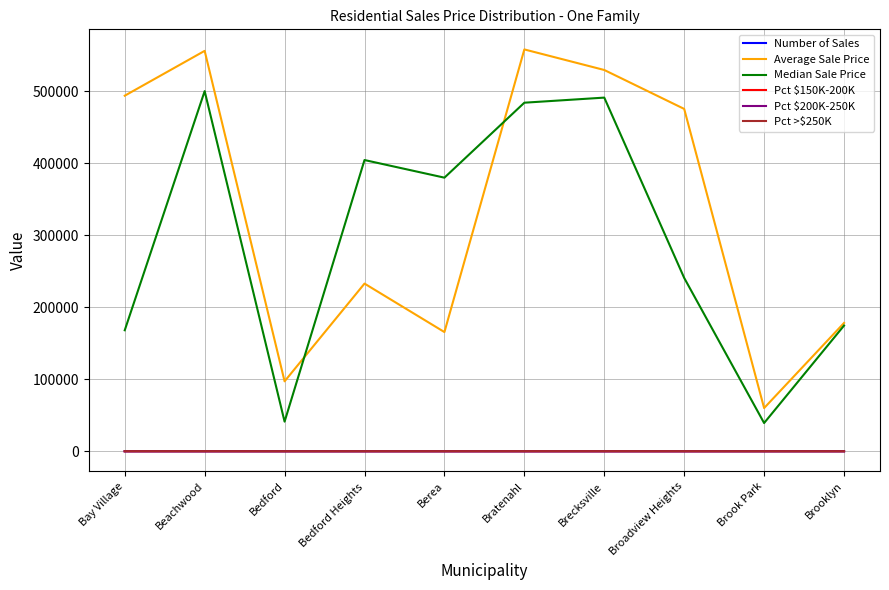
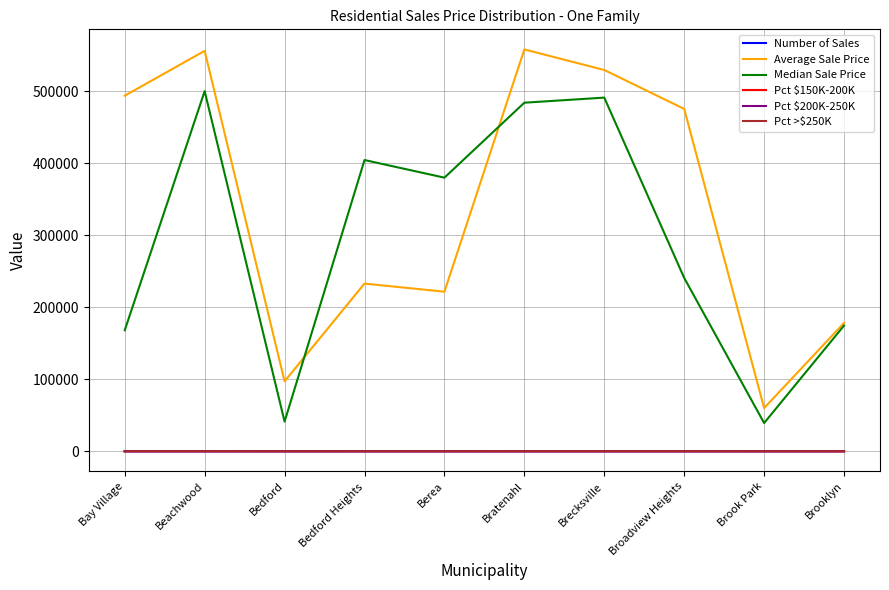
Average Sale Price, Berea: 170000 -> 220000
